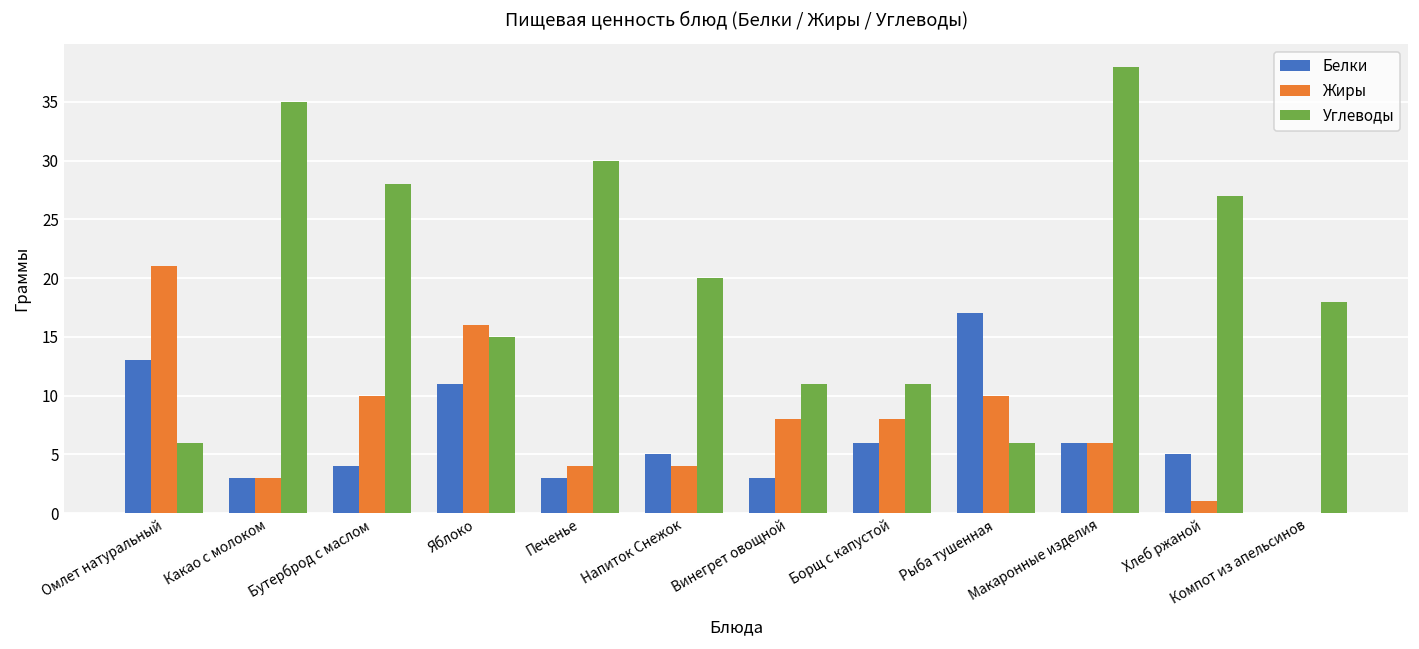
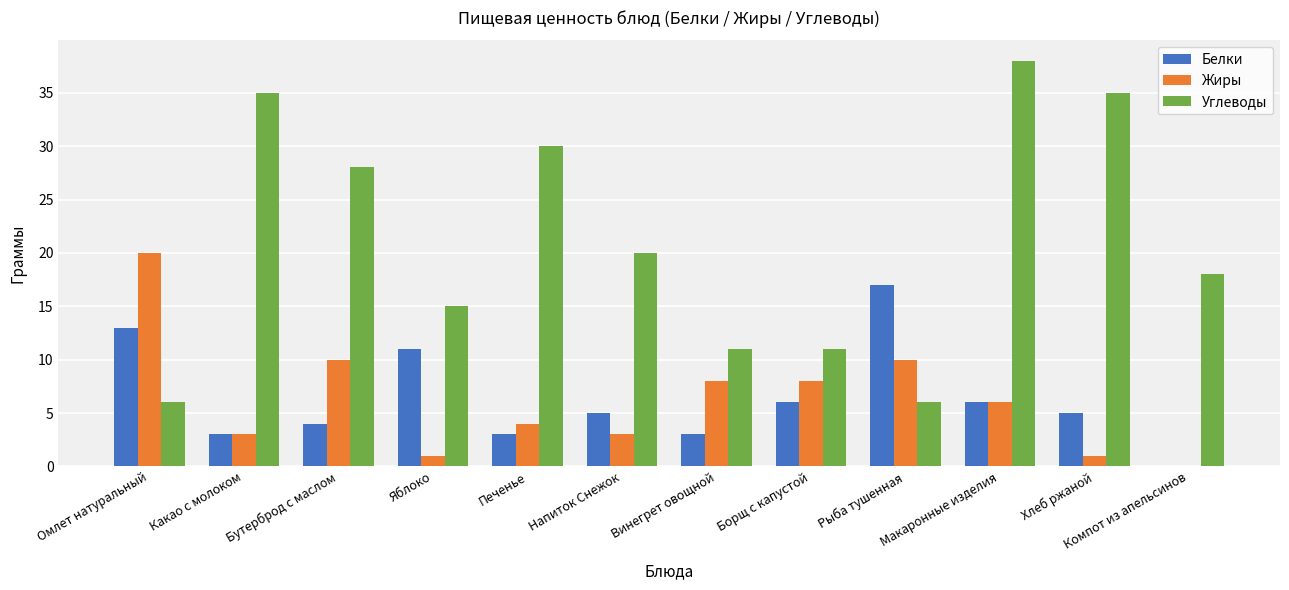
Жиры, Омлет натуральный: 21 -> 20
Жиры, Яблоко: 16 -> 1
Жиры, Напиток Снежок: 4 -> 3
Углеводы, Хлеб ржаной: 27 -> 35
